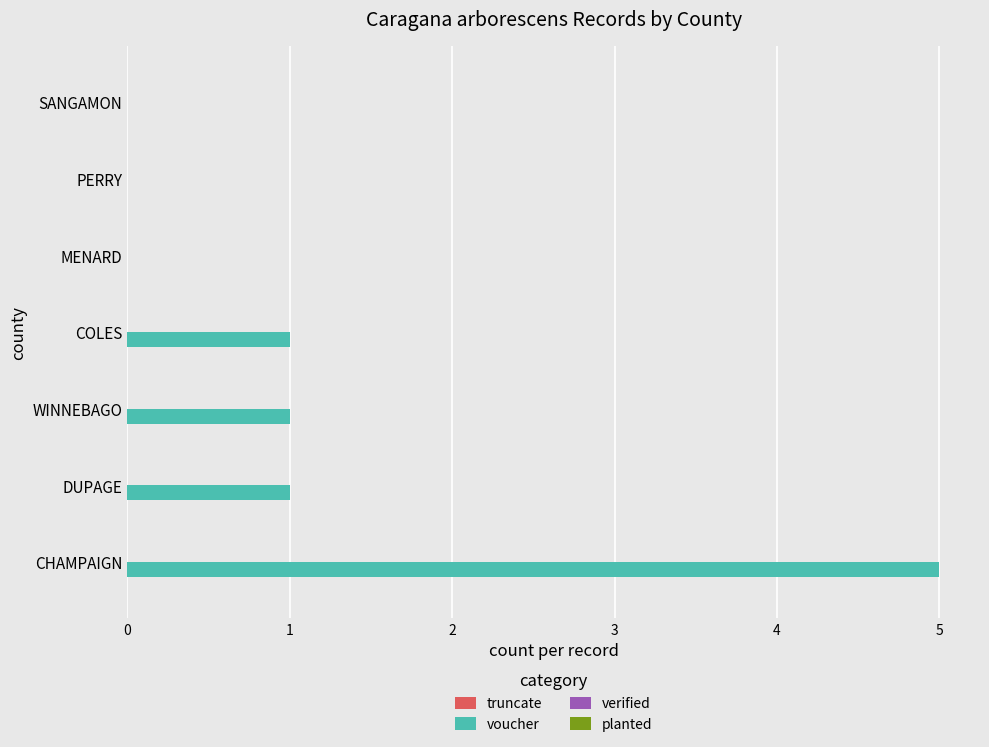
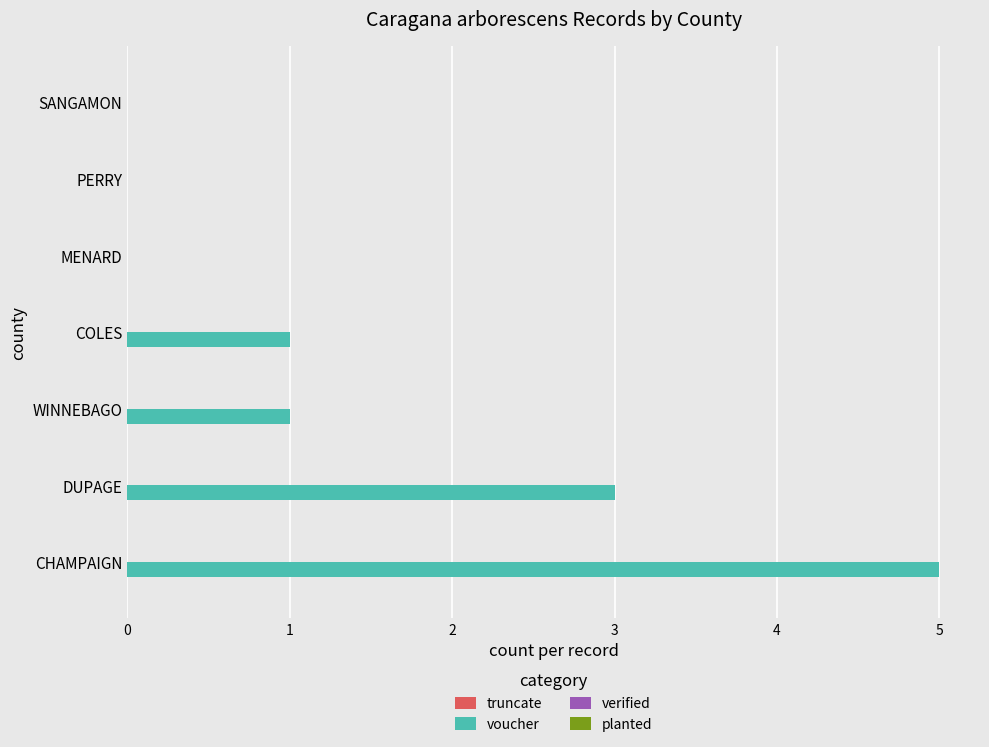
voucher, DUPAGE: 1 -> 3
